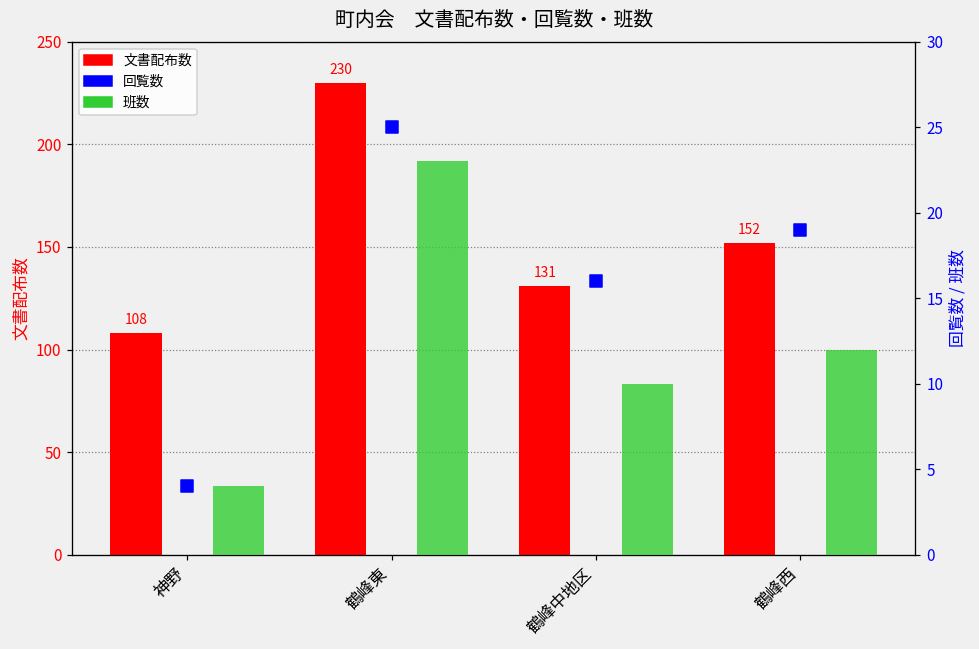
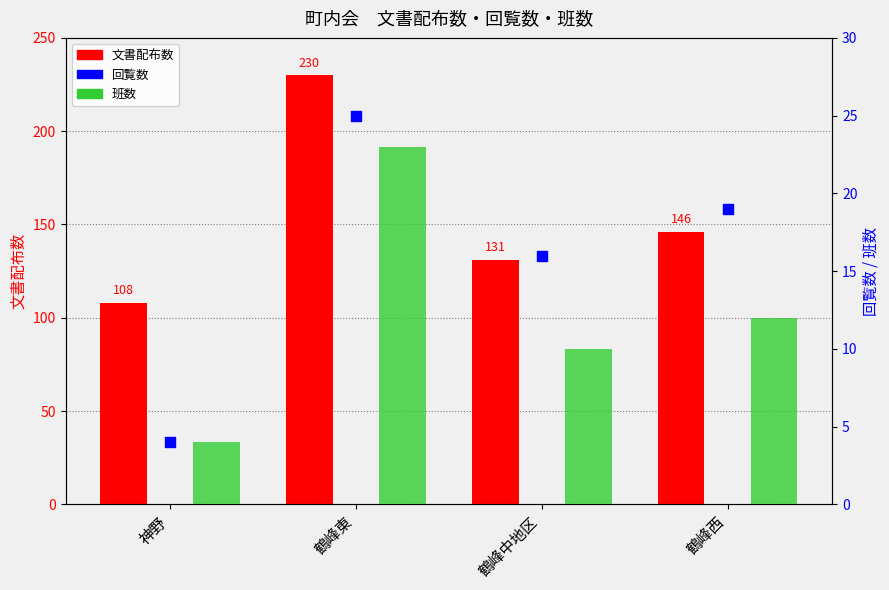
文書配布数, 鶴峰西: 152 -> 146
